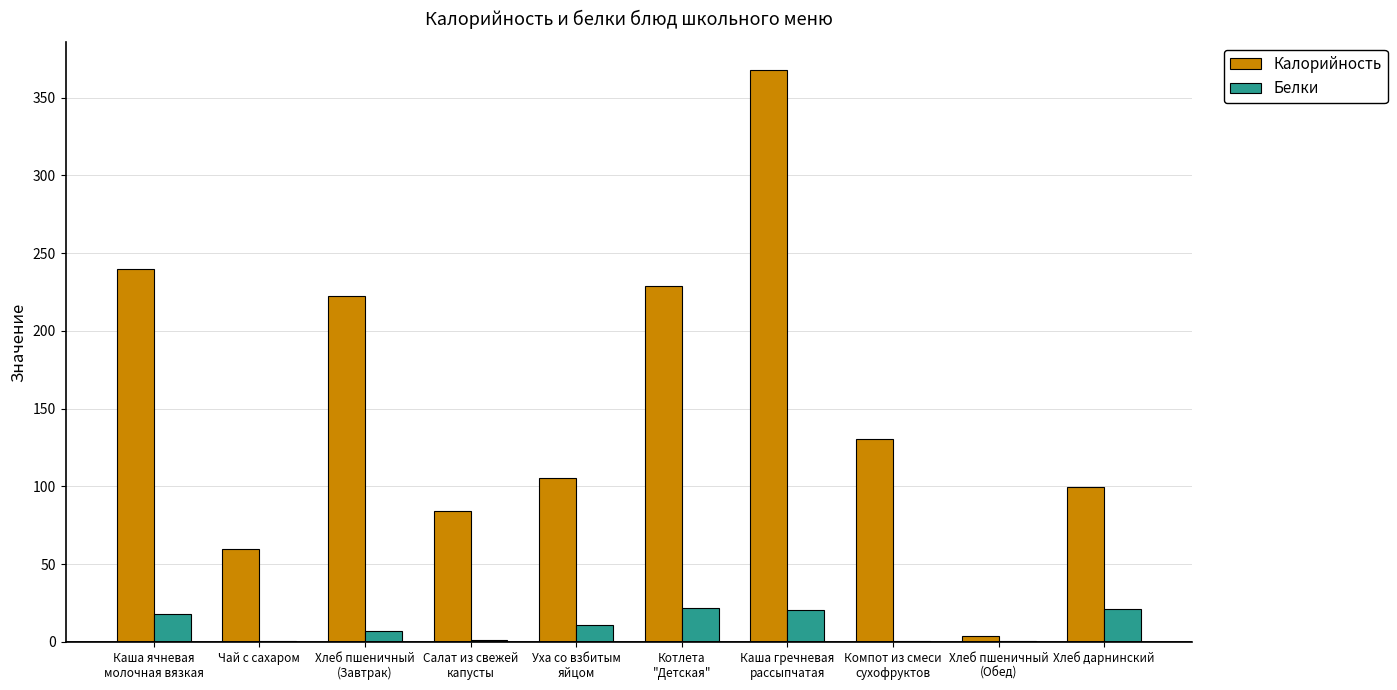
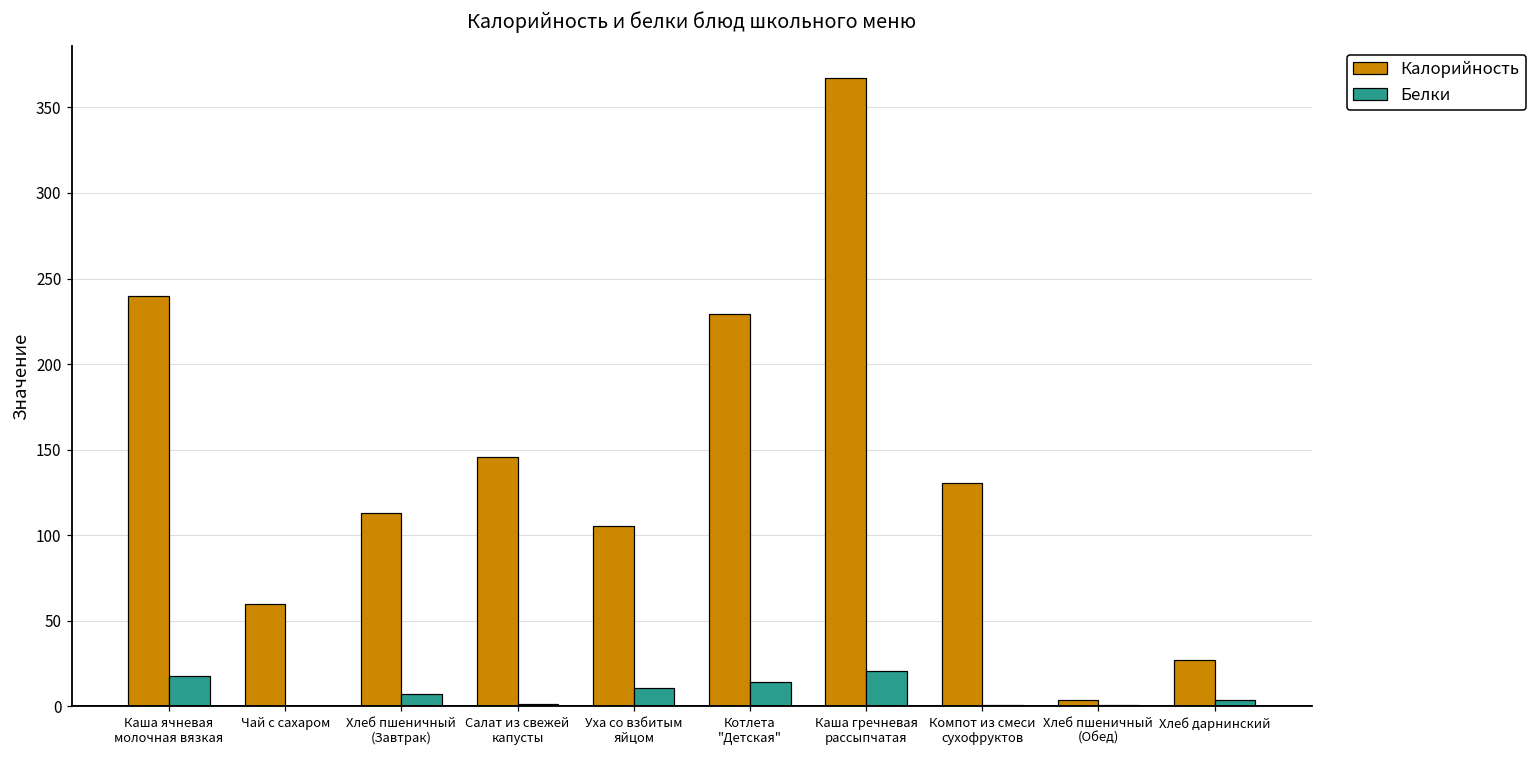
Калорийность, Хлеб пшеничный (Завтрак): 223 -> 113
Калорийность, Салат из свежей капусты: 85 -> 146
Белки, Котлета "Детская": 22 -> 14
Калорийность, Хлеб дарнинский: 100 -> 27
Белки, Хлеб дарнинский: 21 -> 4
